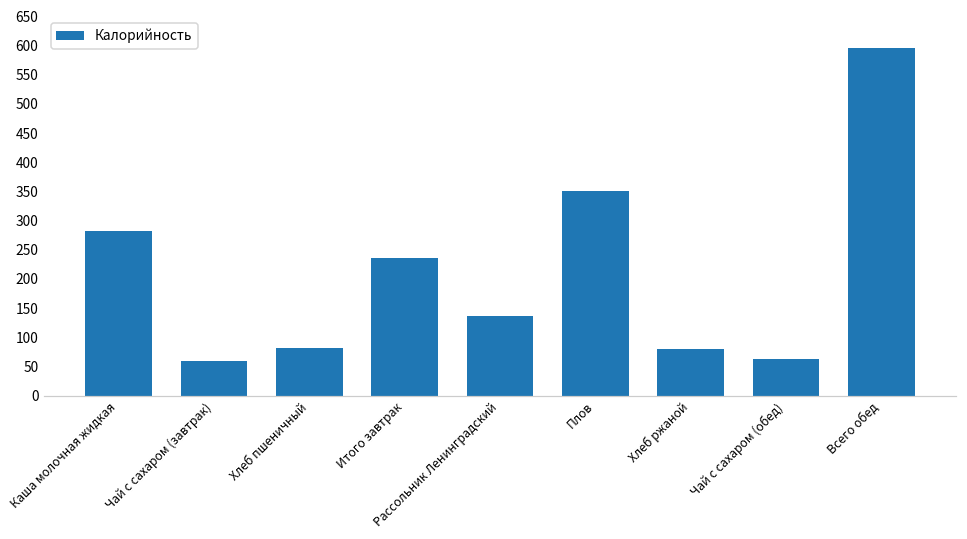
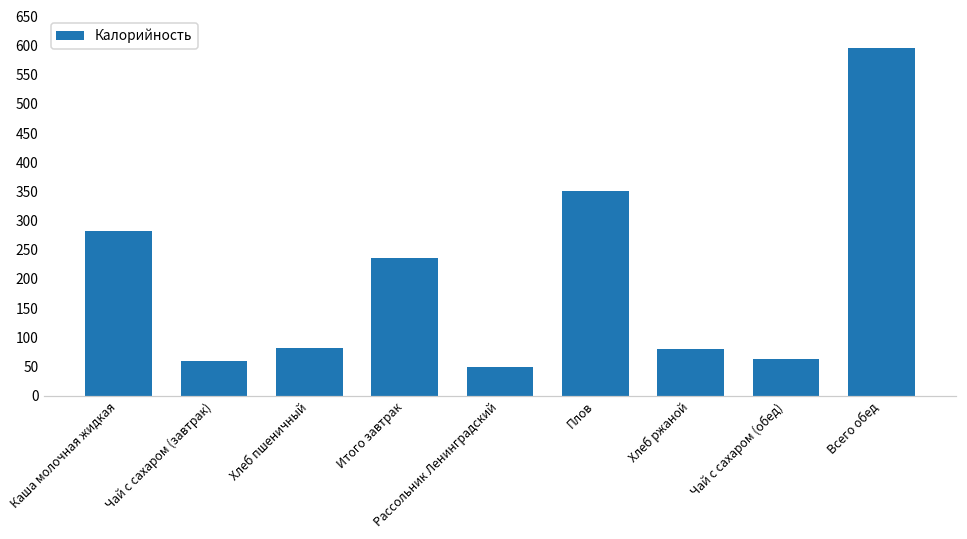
Рассольник Ленинградский: 140 -> 50
